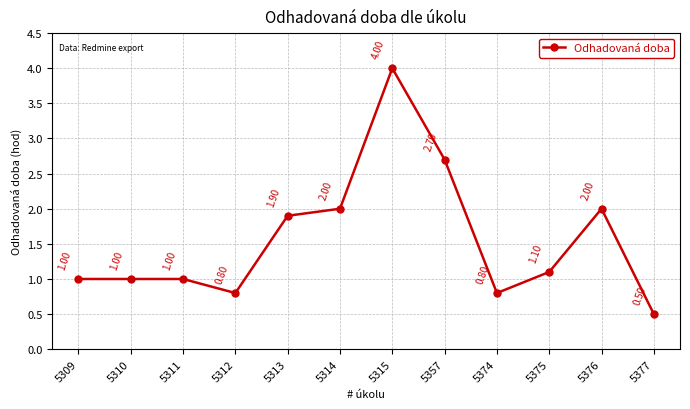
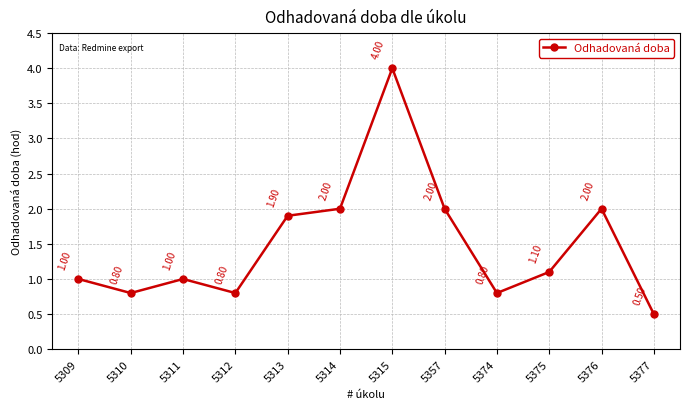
5310: 1.00 -> 0.80
5357: 2.70 -> 2.00
